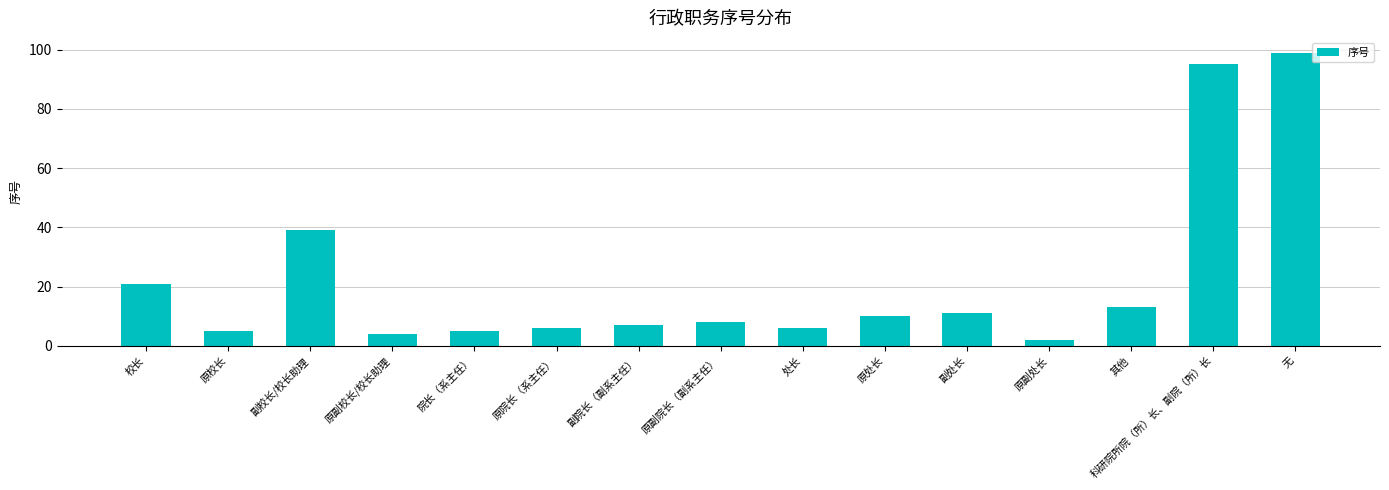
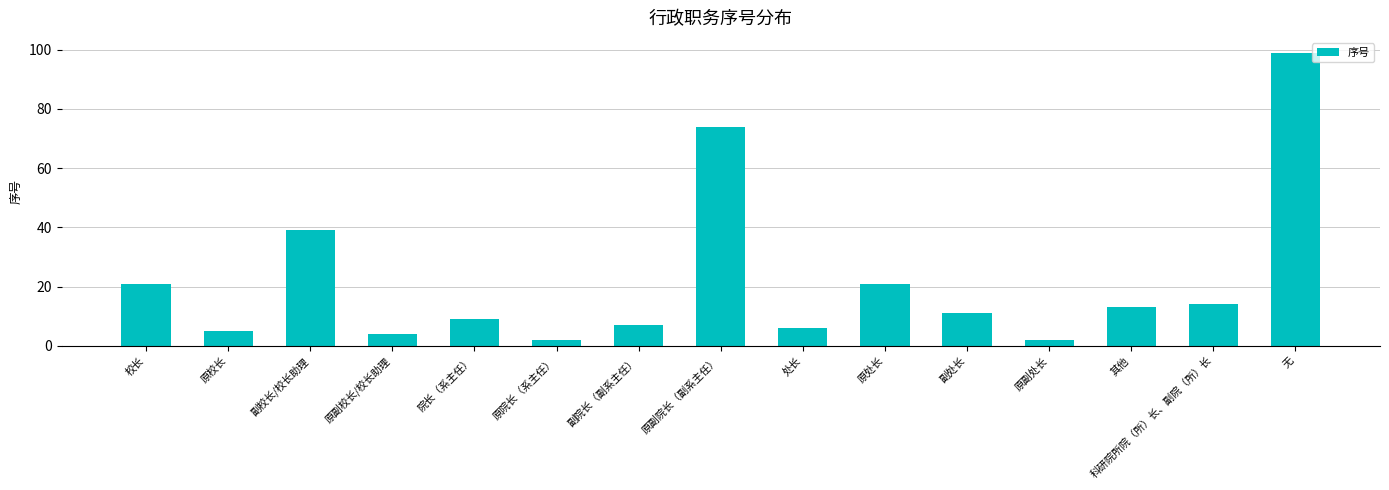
院长（系主任）: 5 -> 9
原院长（系主任）: 6 -> 2
原副院长（副系主任）: 8 -> 74
原处长: 10 -> 21
科研院所院（所）长、副院（所）长: 95 -> 14
